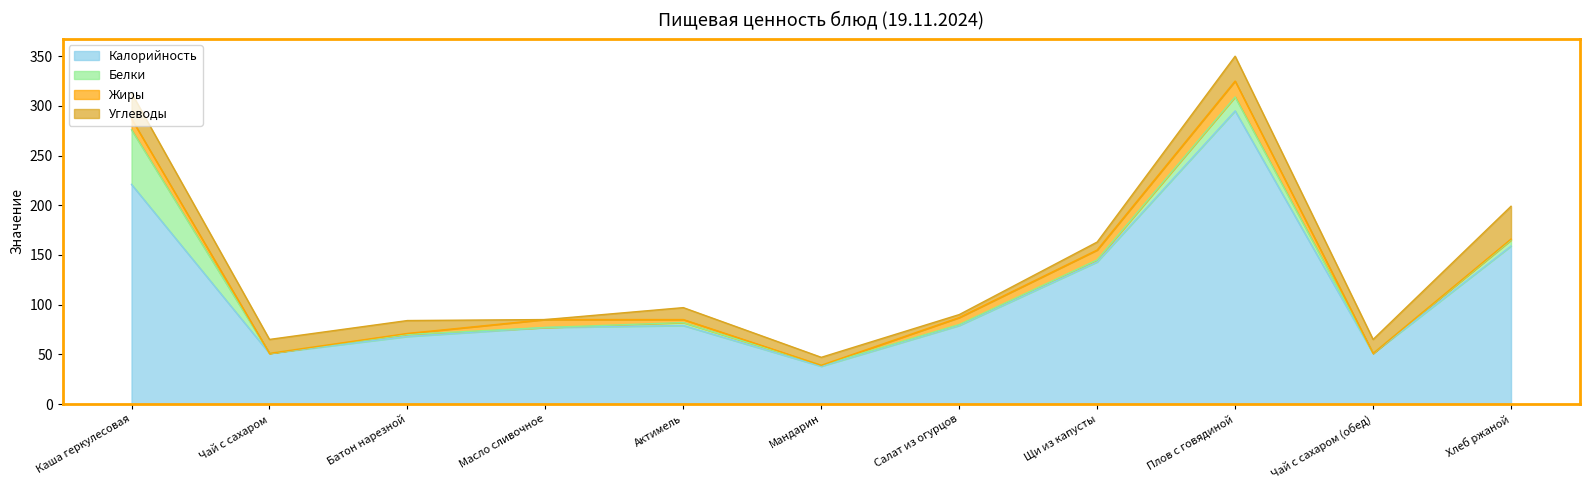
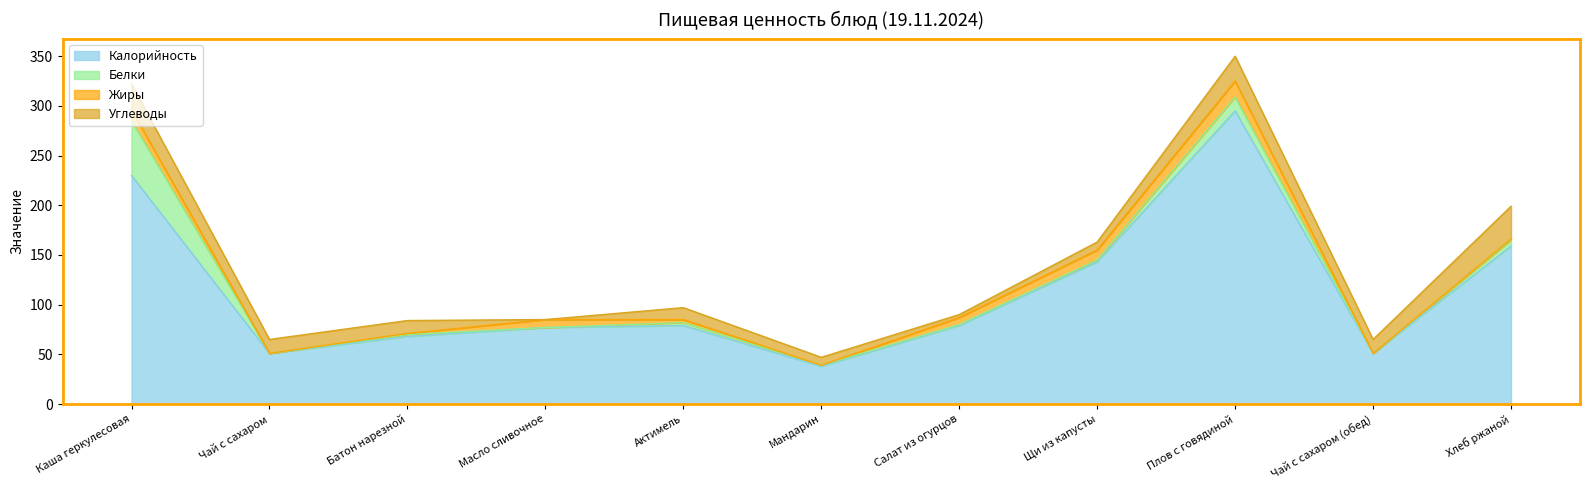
Калорийность, Каша геркулесовая: 220 -> 230
